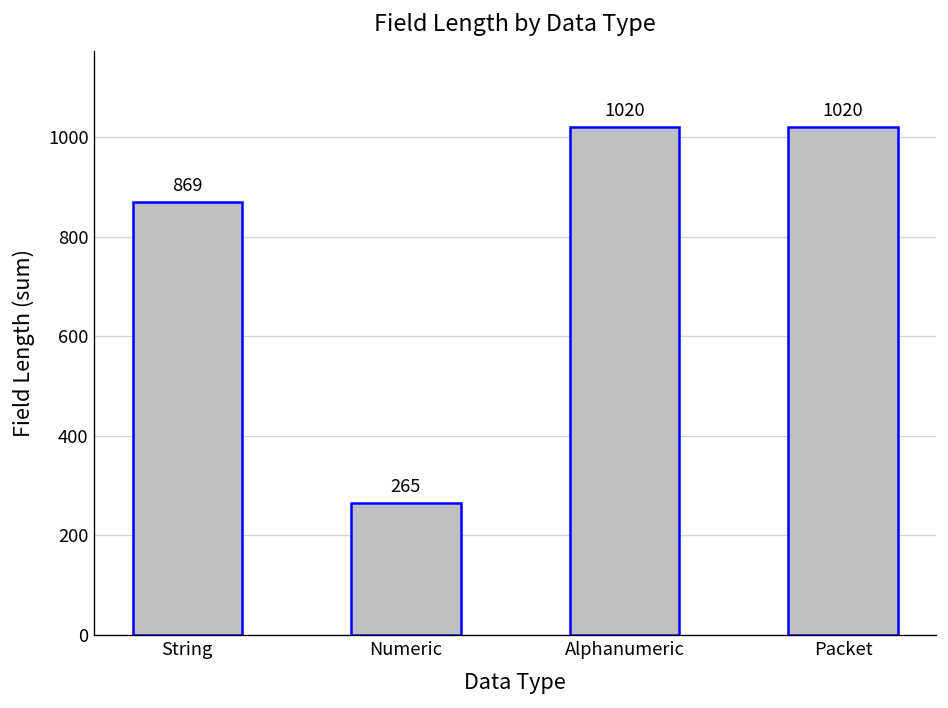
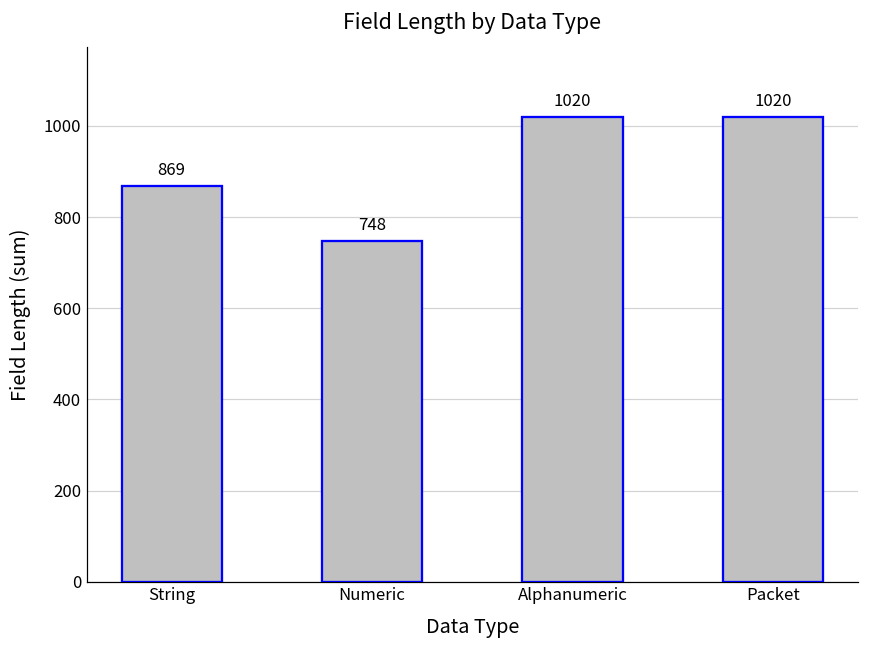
Numeric: 265 -> 748
